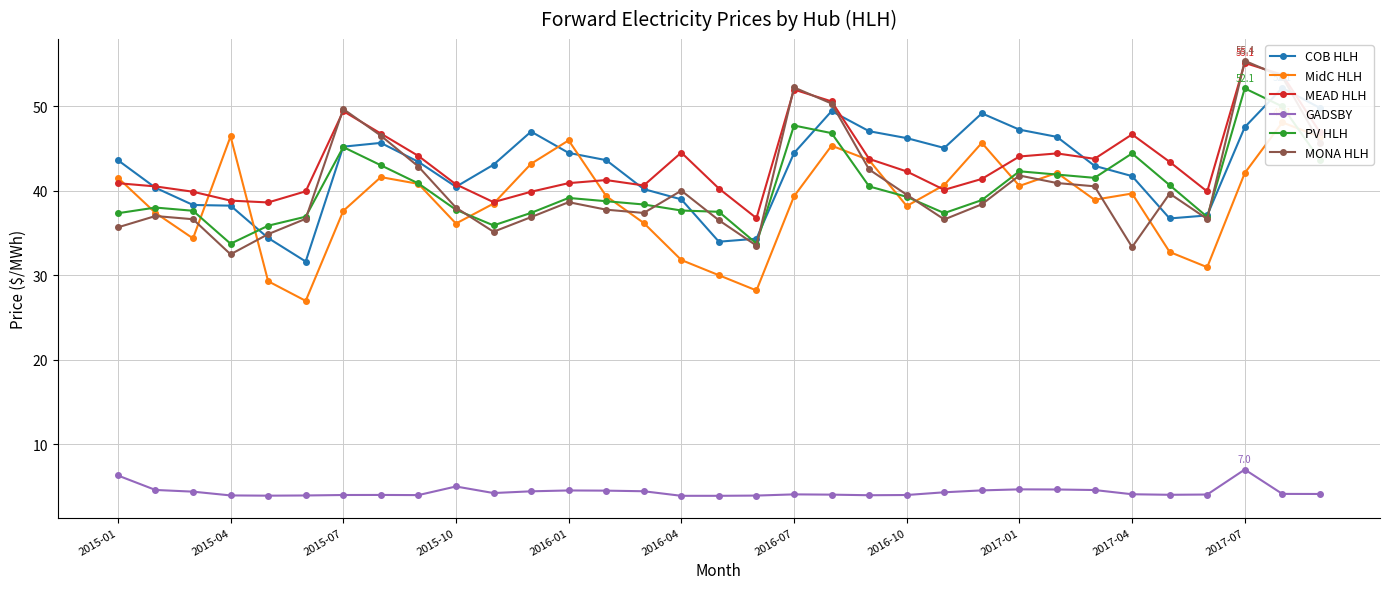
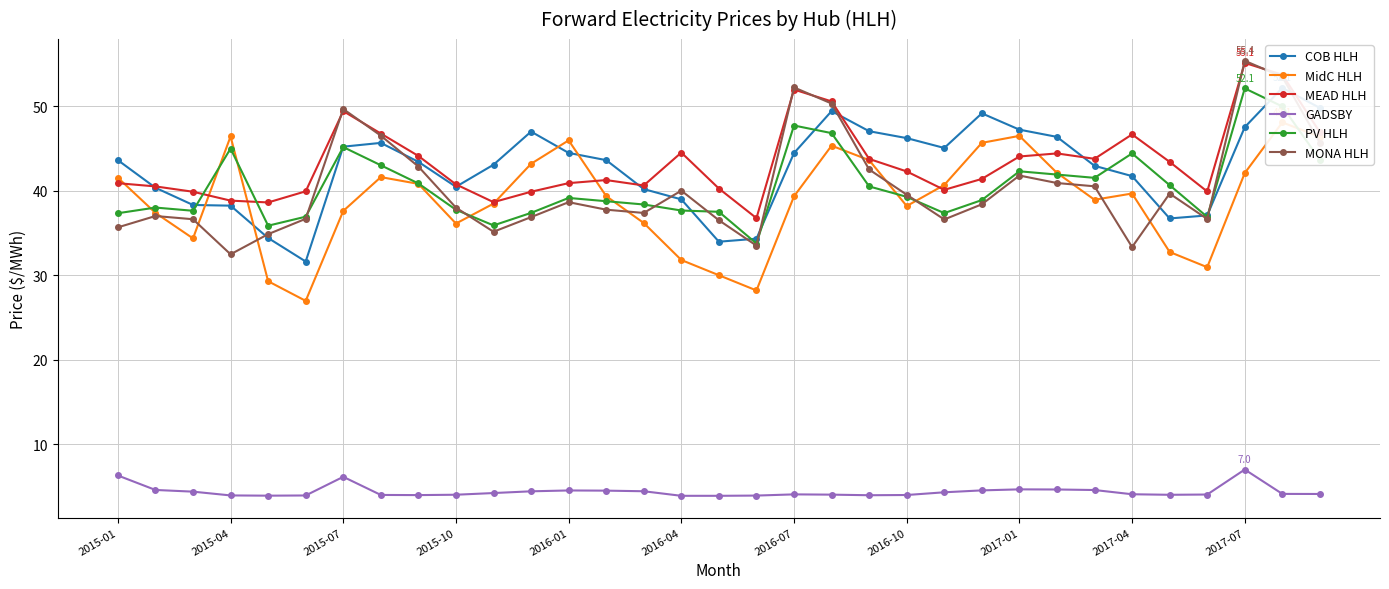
PV HLH, 2015-04: 34 -> 45
GADSBY, 2015-07: 4 -> 6
GADSBY, 2015-10: 5 -> 4
MidC HLH, 2017-01: 41 -> 46
